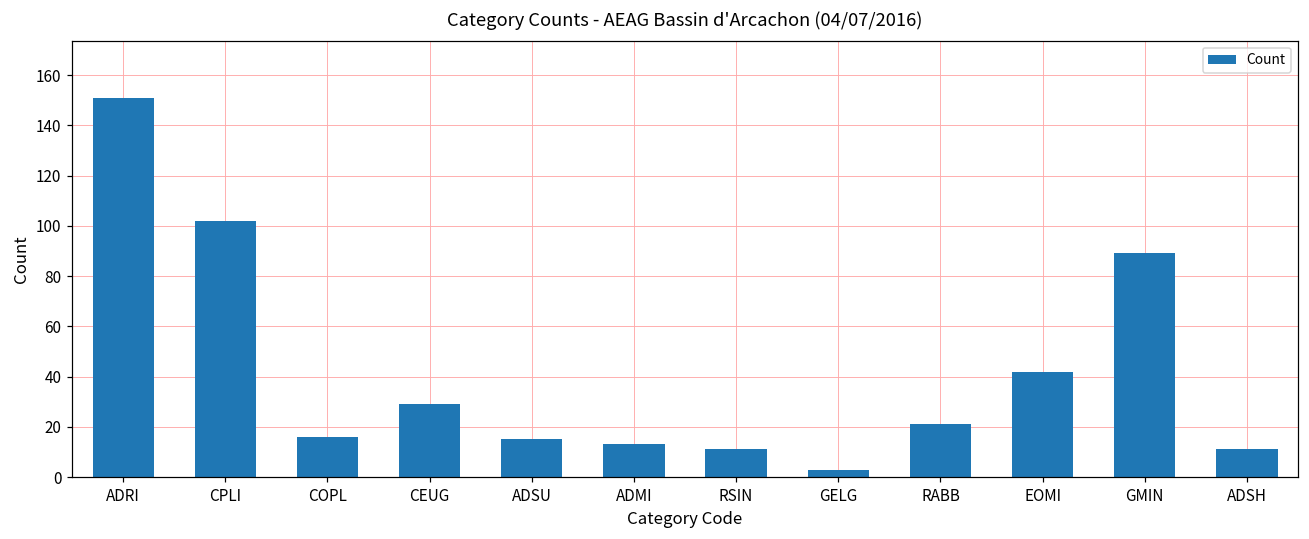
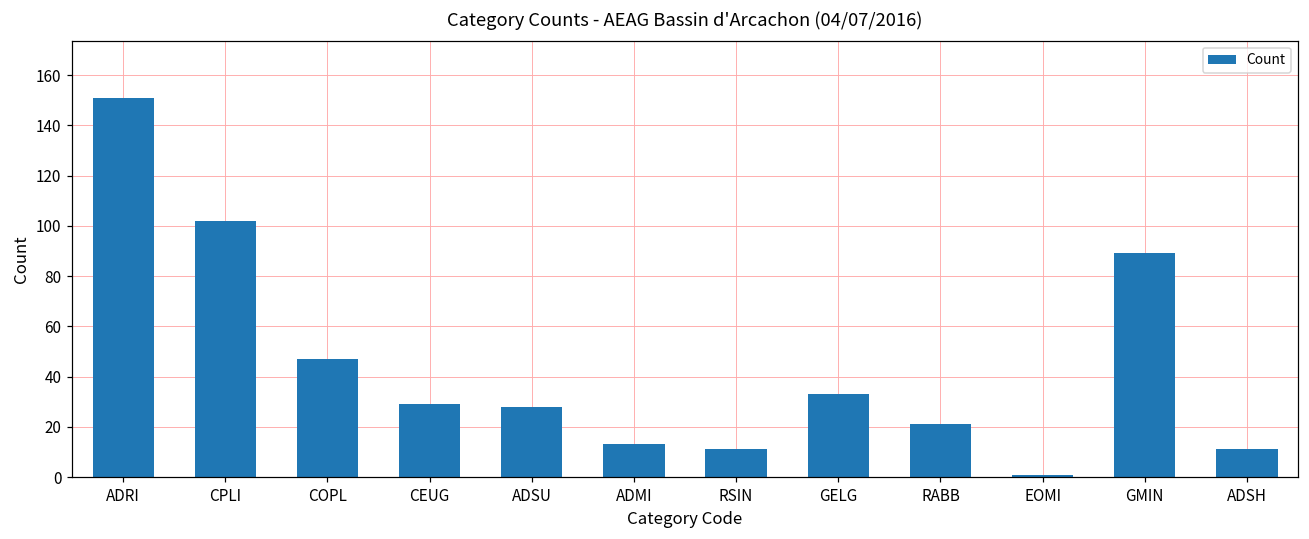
COPL: 16 -> 47
ADSU: 15 -> 28
GELG: 3 -> 33
EOMI: 42 -> 1
